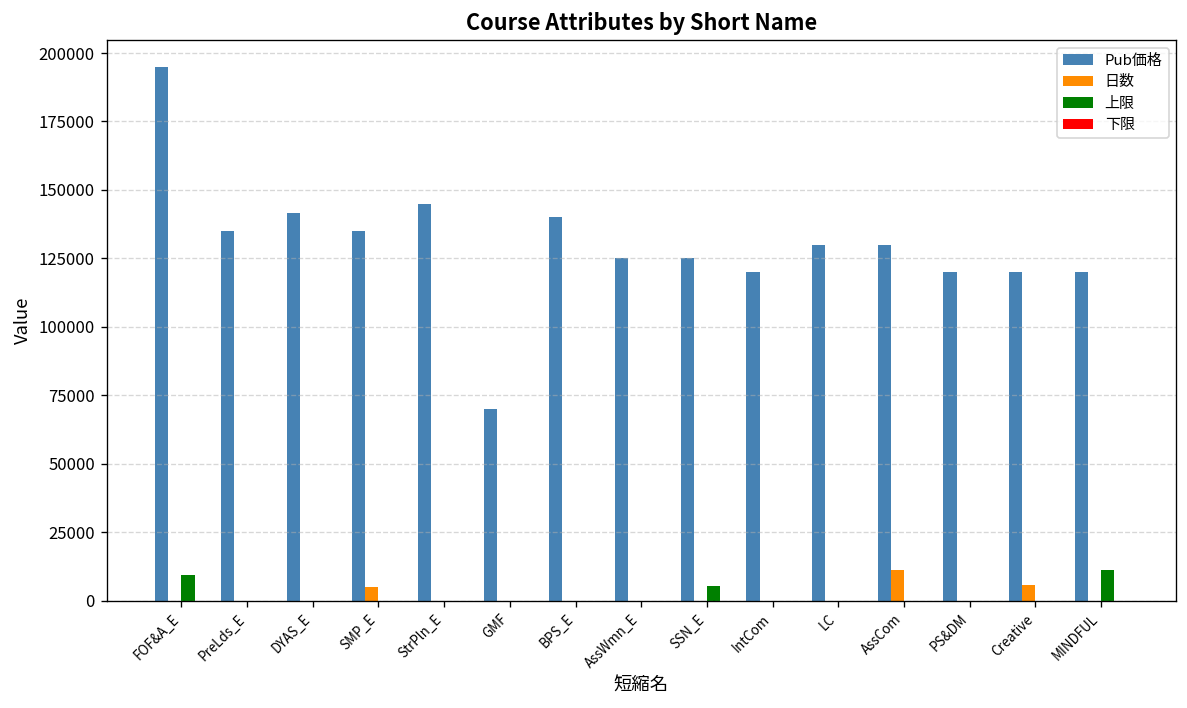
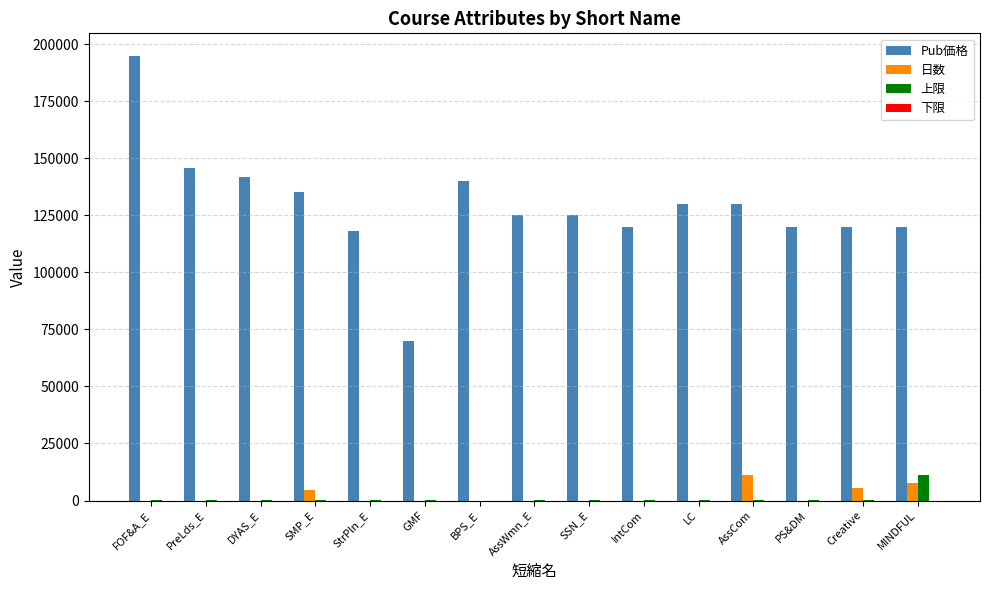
上限, FOF&A_E: 10000 -> 0
Pub価格, PreLds_E: 135000 -> 146000
Pub価格, StrPln_E: 145000 -> 118000
上限, SSN_E: 5000 -> 0
日数, MINDFUL: 0 -> 8000
